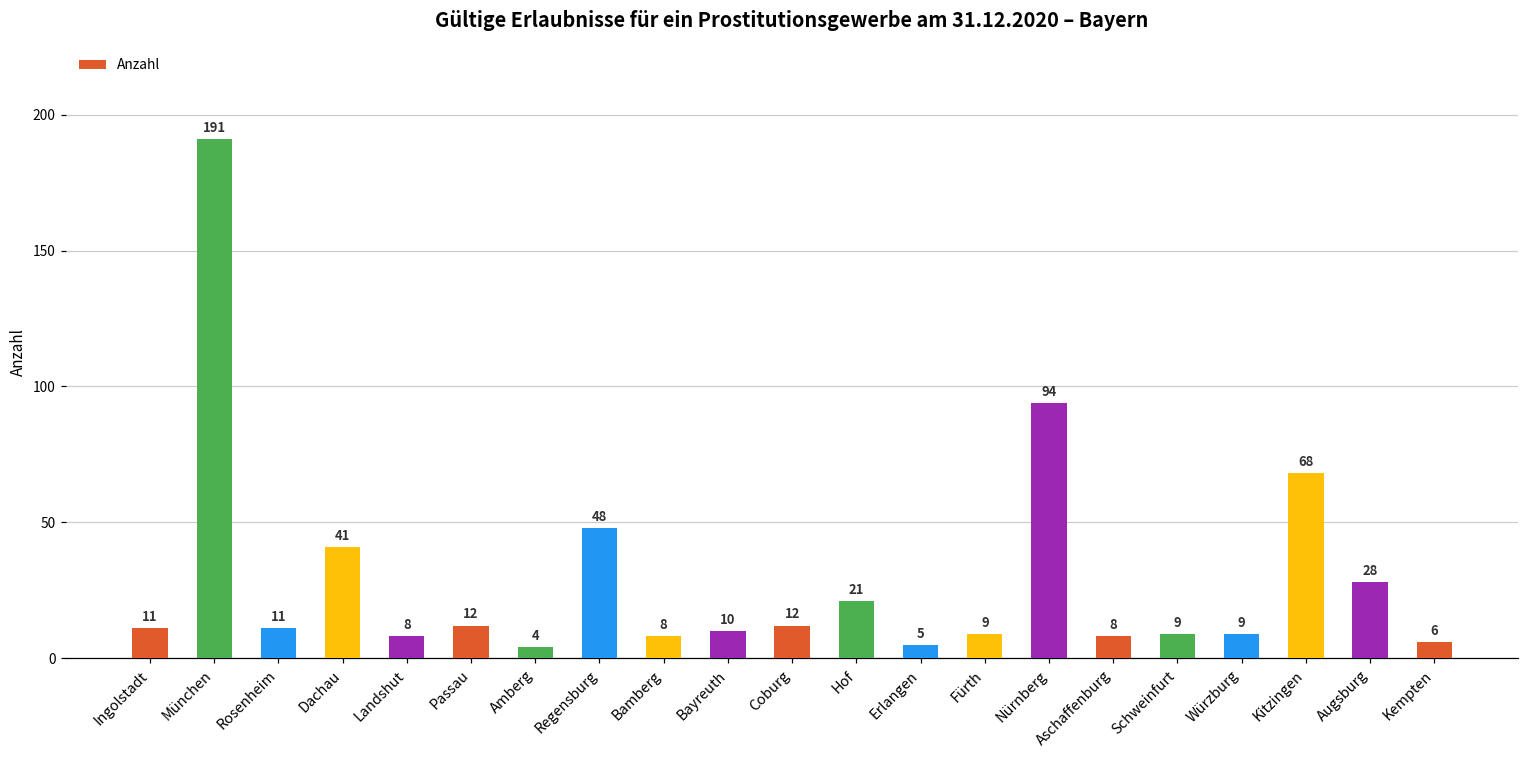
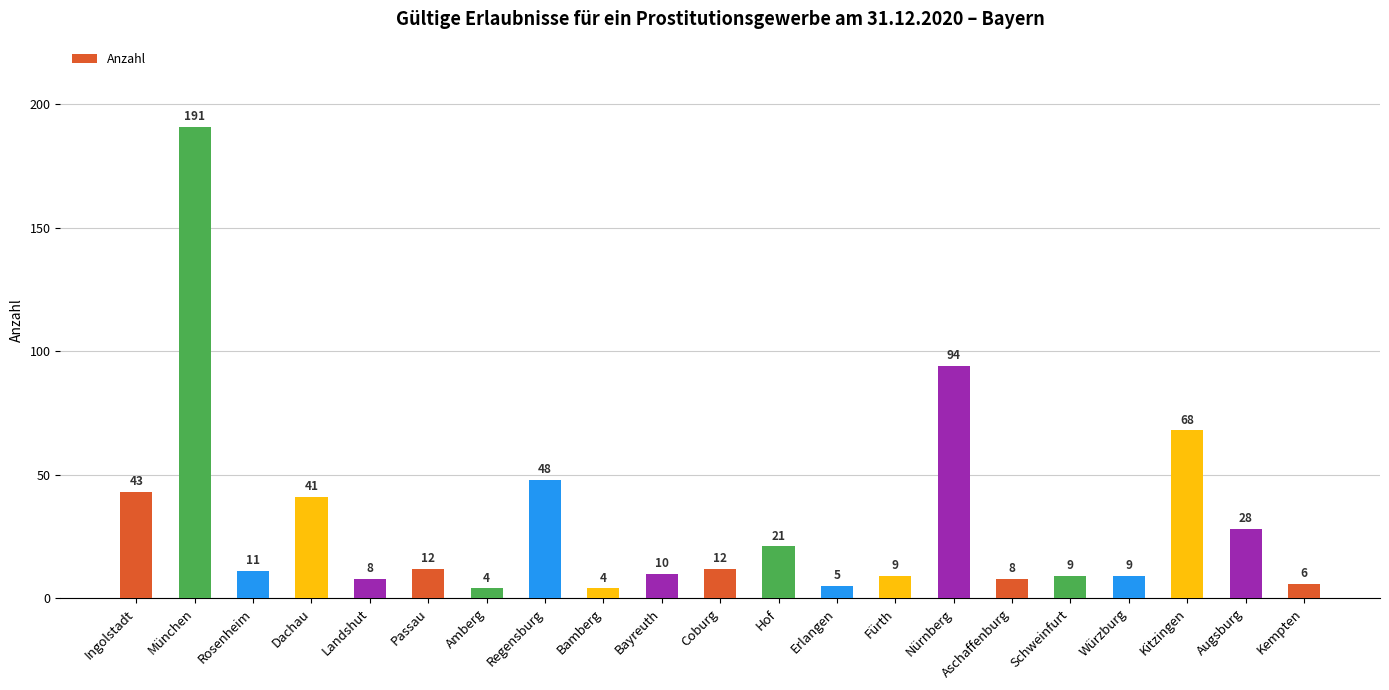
Ingolstadt: 11 -> 43
Bamberg: 8 -> 4
